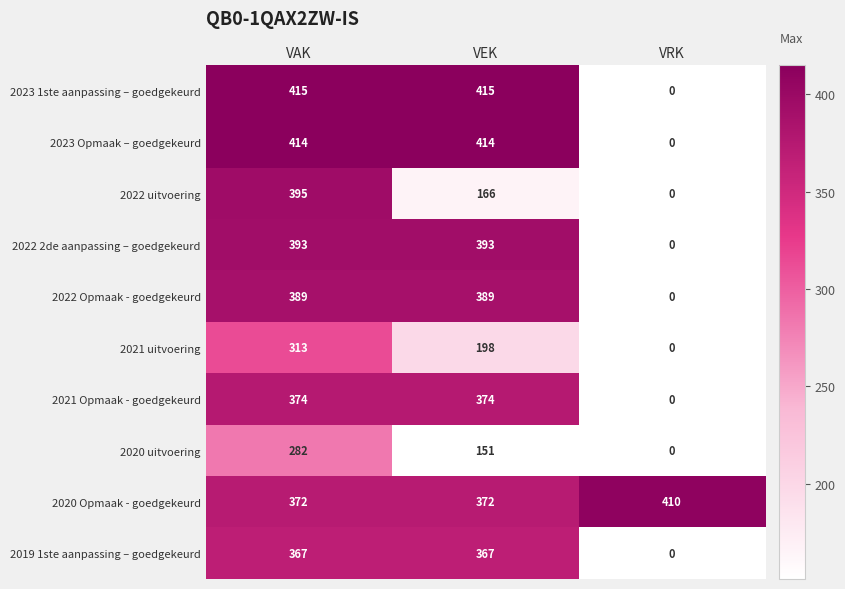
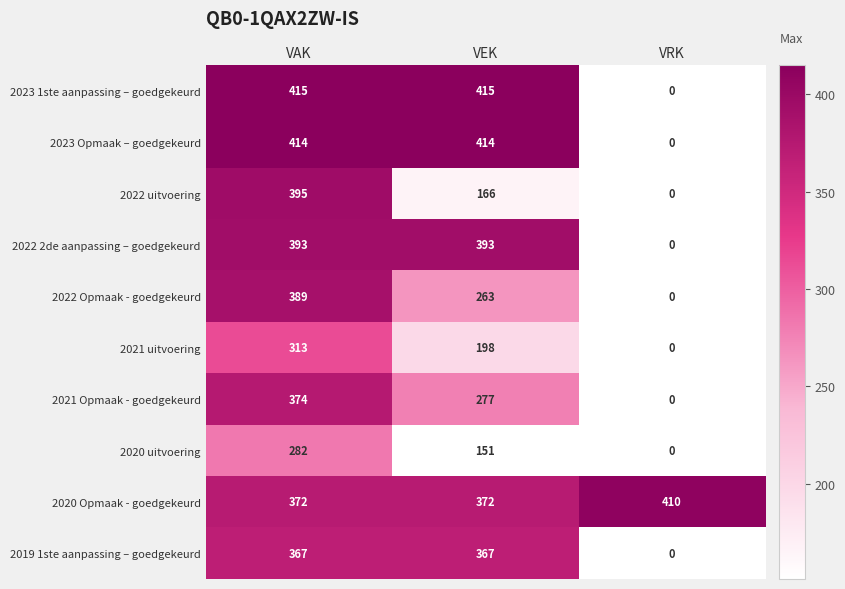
2022 Opmaak - goedgekeurd, VEK: 389 -> 263
2021 Opmaak - goedgekeurd, VEK: 374 -> 277
